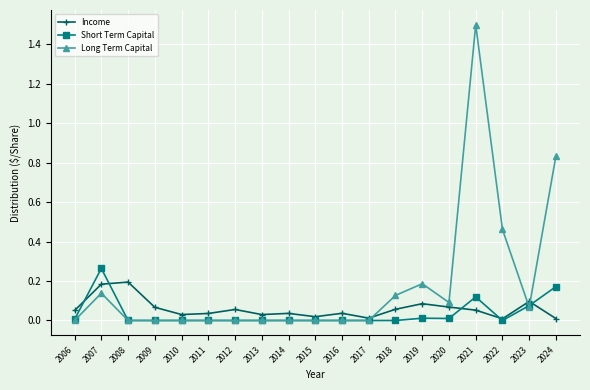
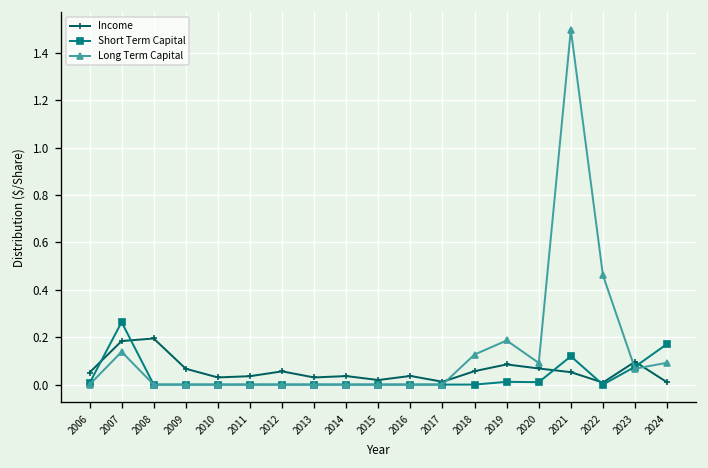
Long Term Capital, 2024: 0.83 -> 0.09
